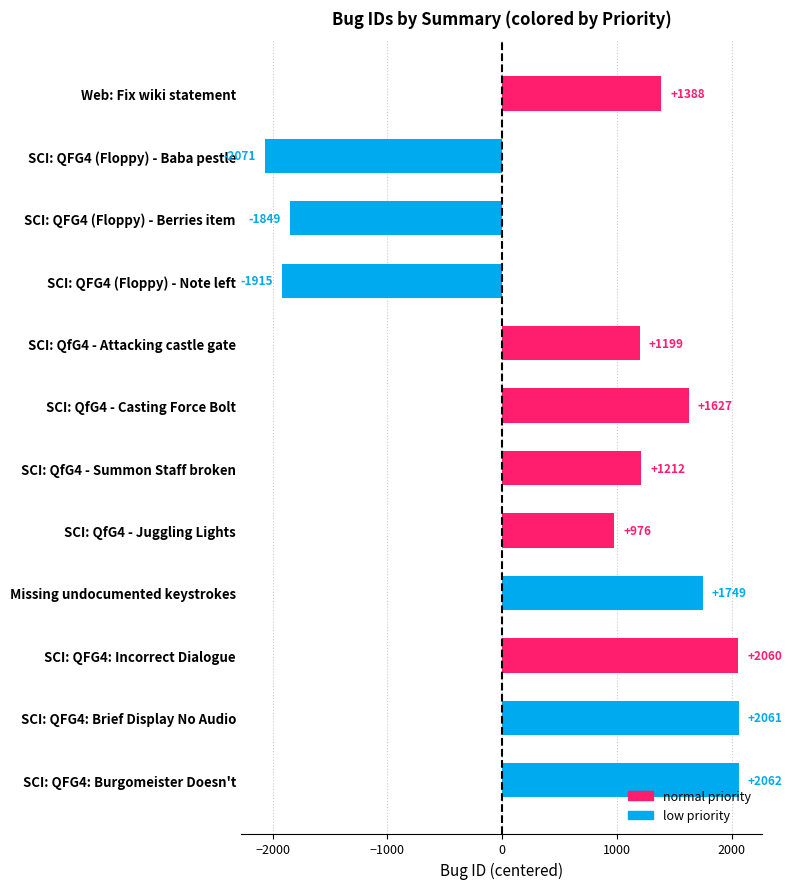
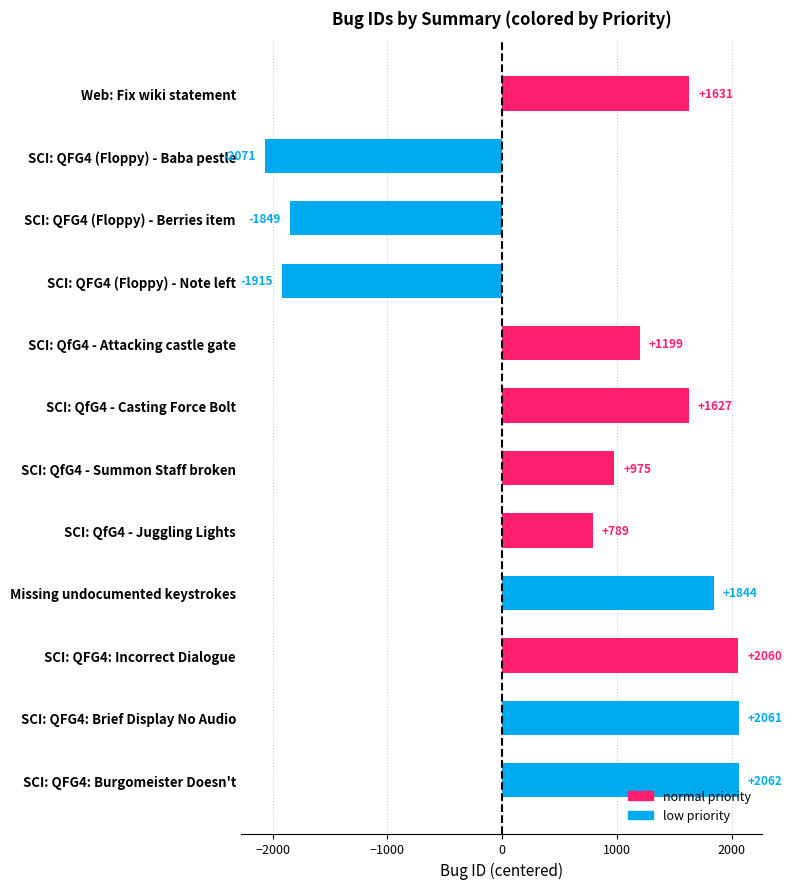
Web: Fix wiki statement: +1388 -> +1631
SCI: QfG4 - Summon Staff broken: +1212 -> +975
SCI: QfG4 - Juggling Lights: +976 -> +789
Missing undocumented keystrokes: +1749 -> +1844
